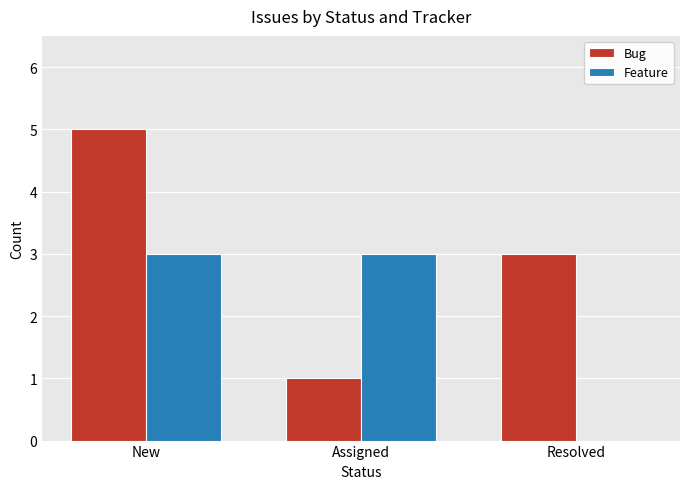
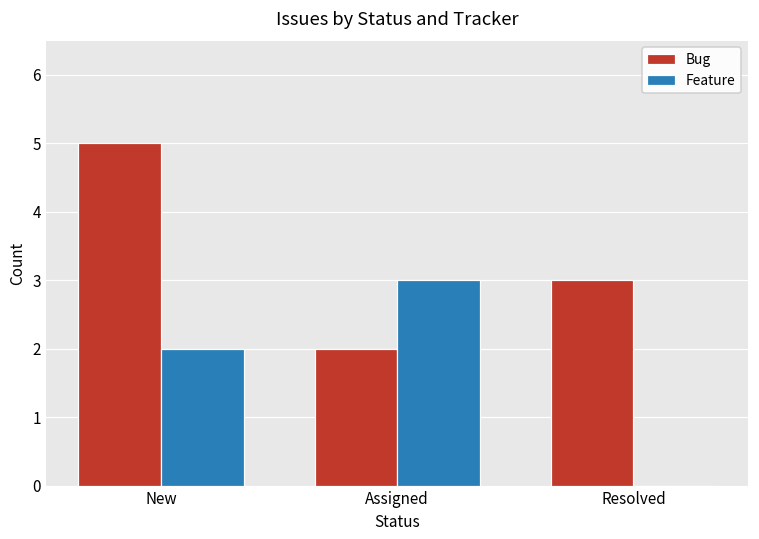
Feature, New: 3 -> 2
Bug, Assigned: 1 -> 2
